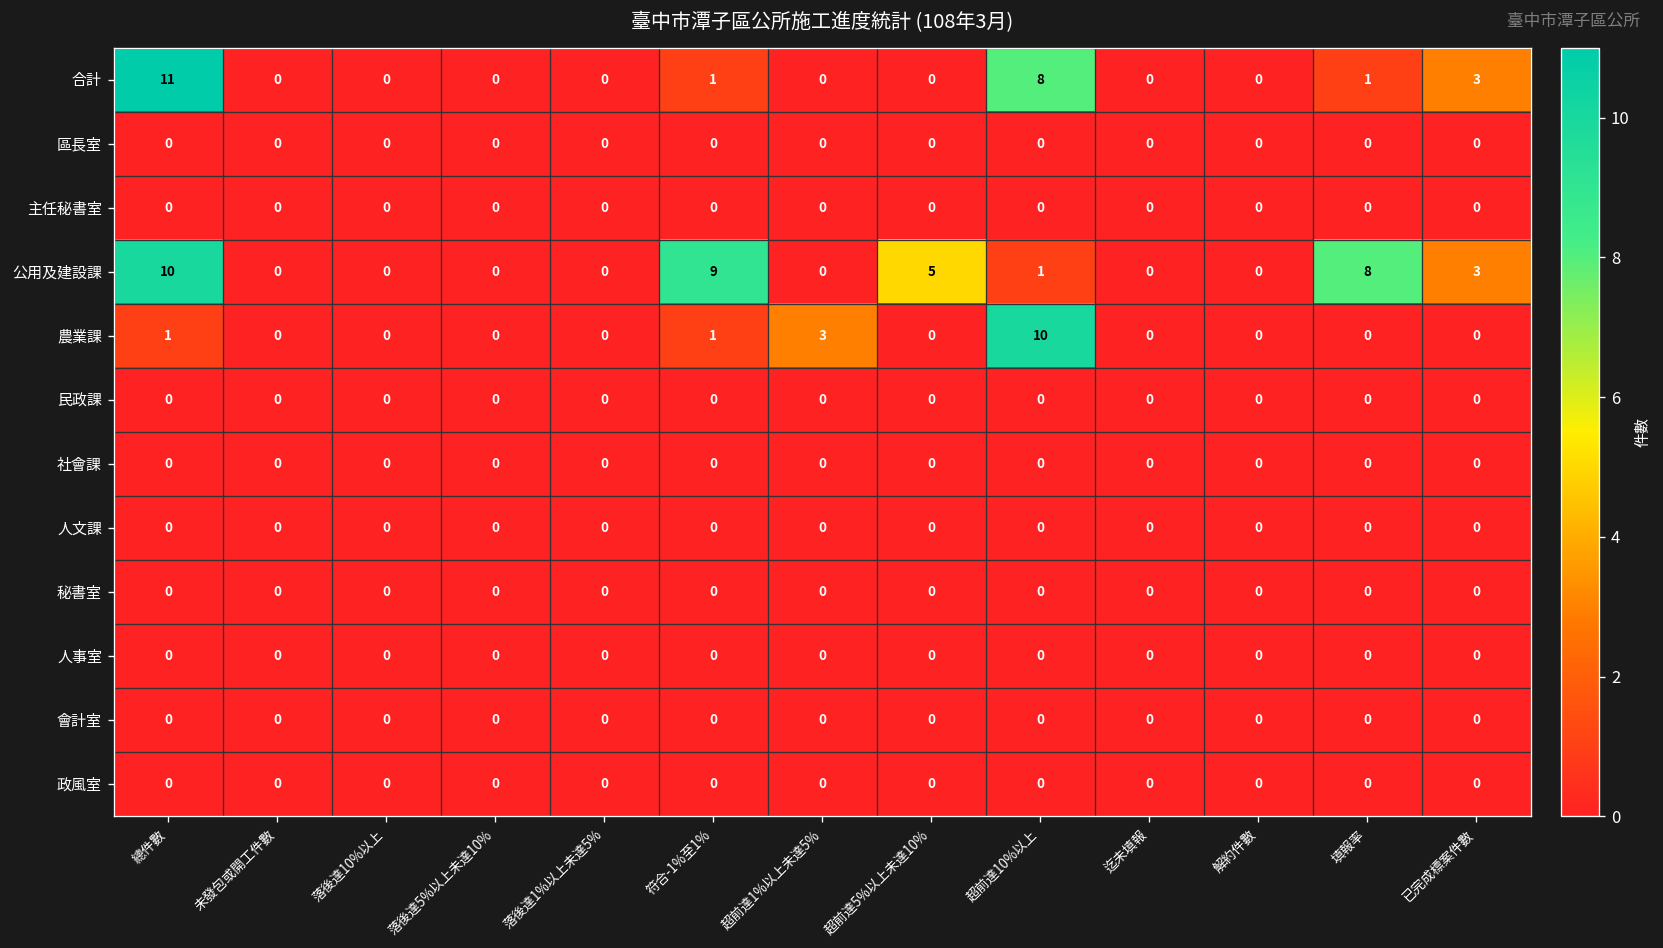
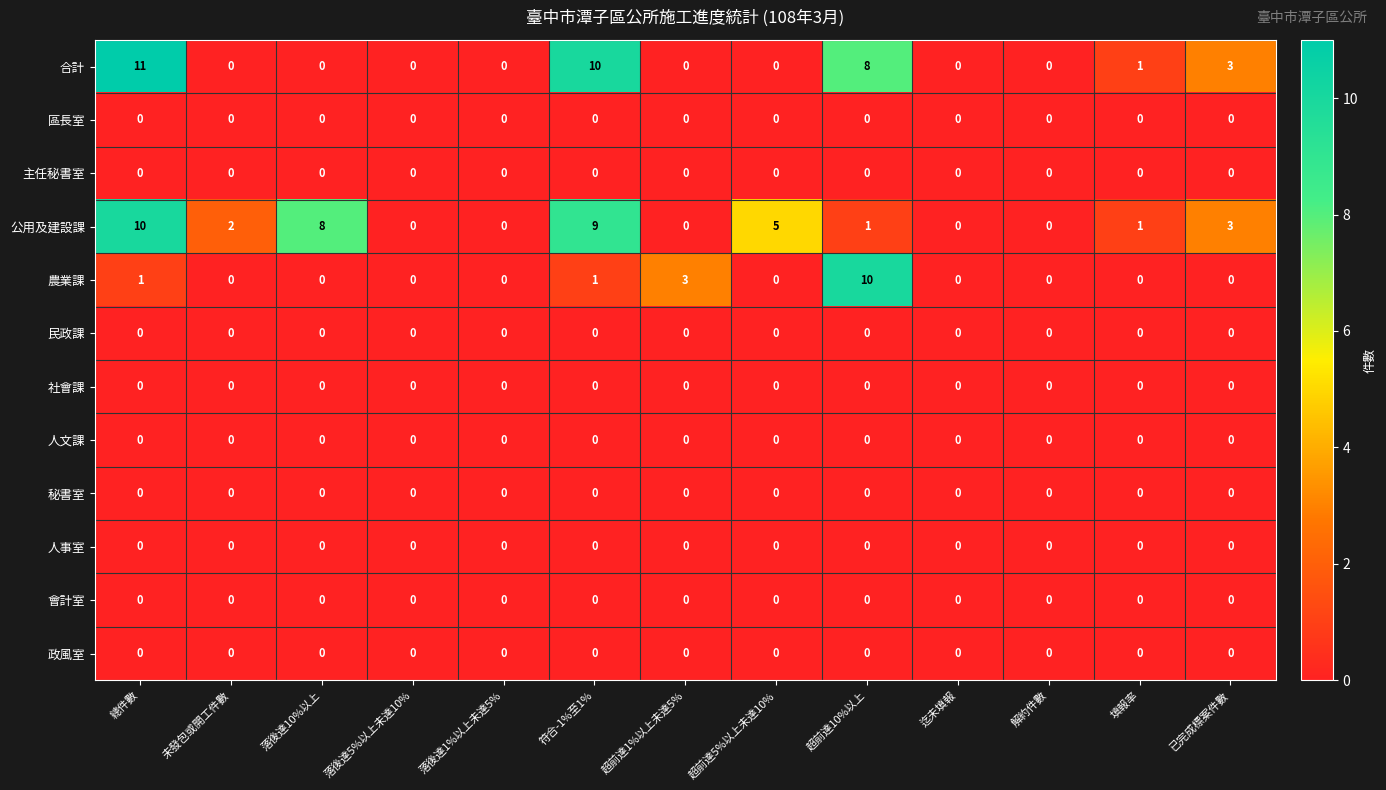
合計, 符合-1%至1%: 1 -> 10
公用及建設課, 未發包或開工件數: 0 -> 2
公用及建設課, 落後達10%以上: 0 -> 8
公用及建設課, 填報率: 8 -> 1
